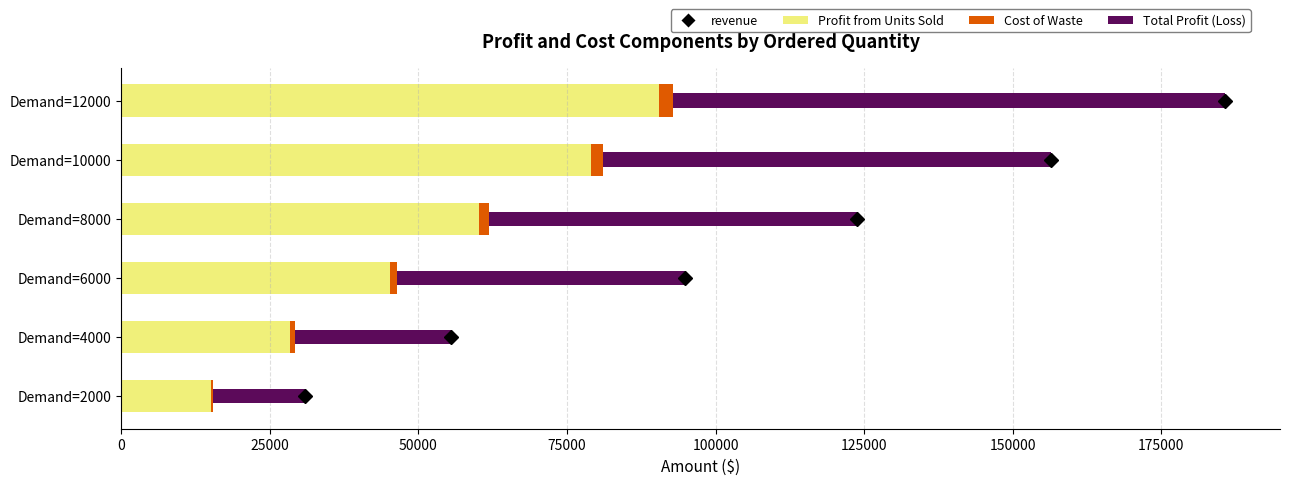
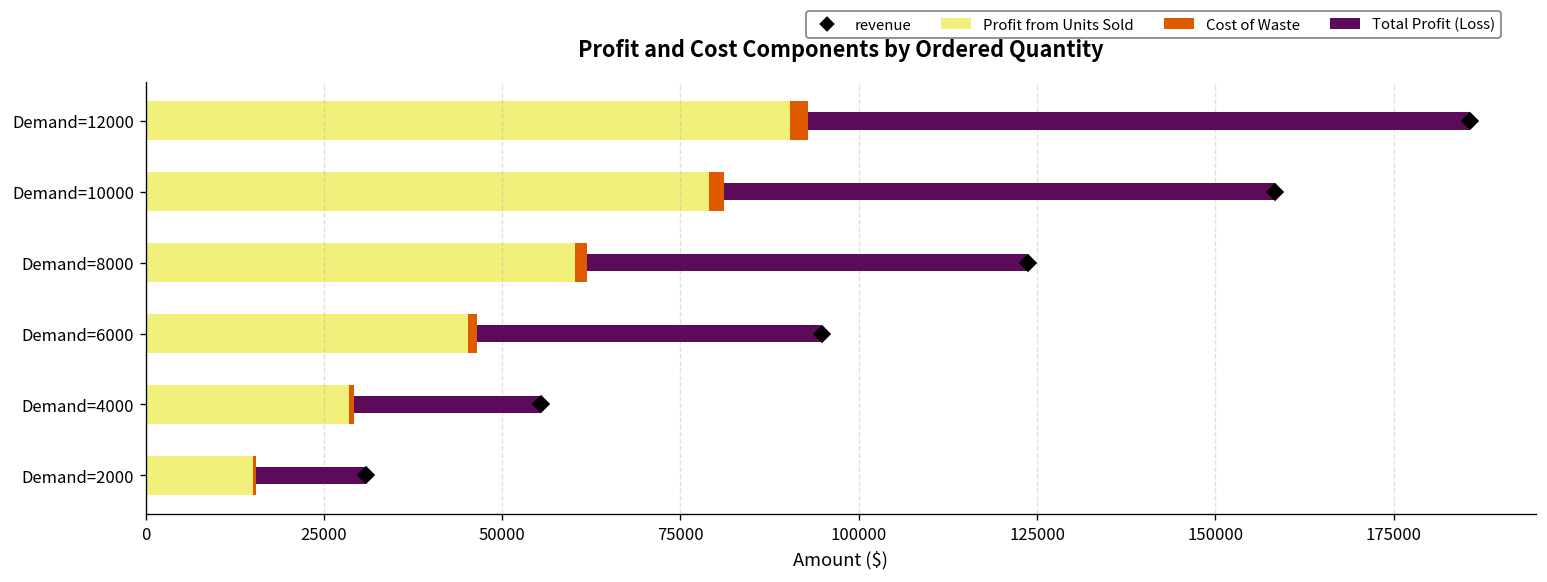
Total Profit (Loss), Demand=10000: 75000 -> 77000
